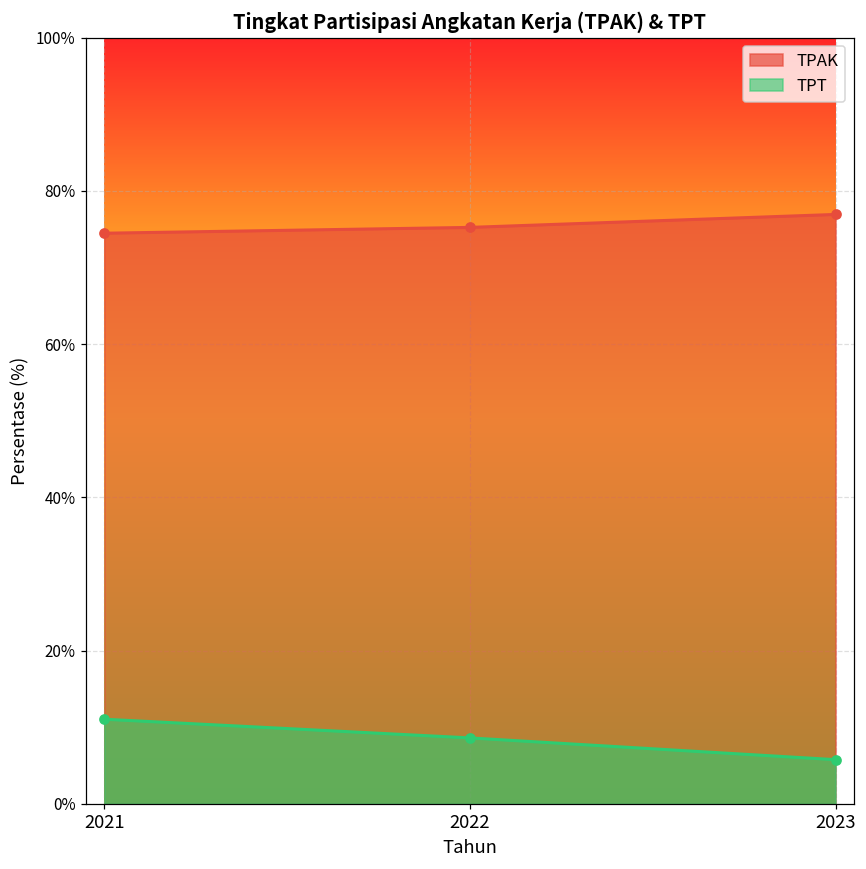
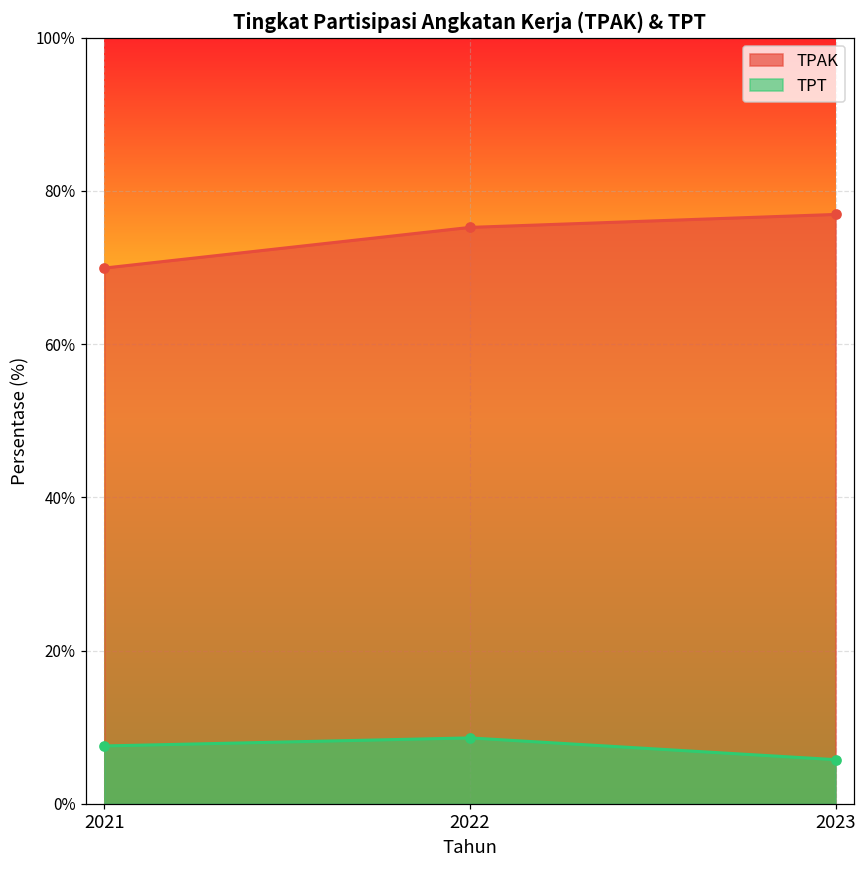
TPAK, 2021: 74% -> 70%
TPT, 2021: 11% -> 8%
